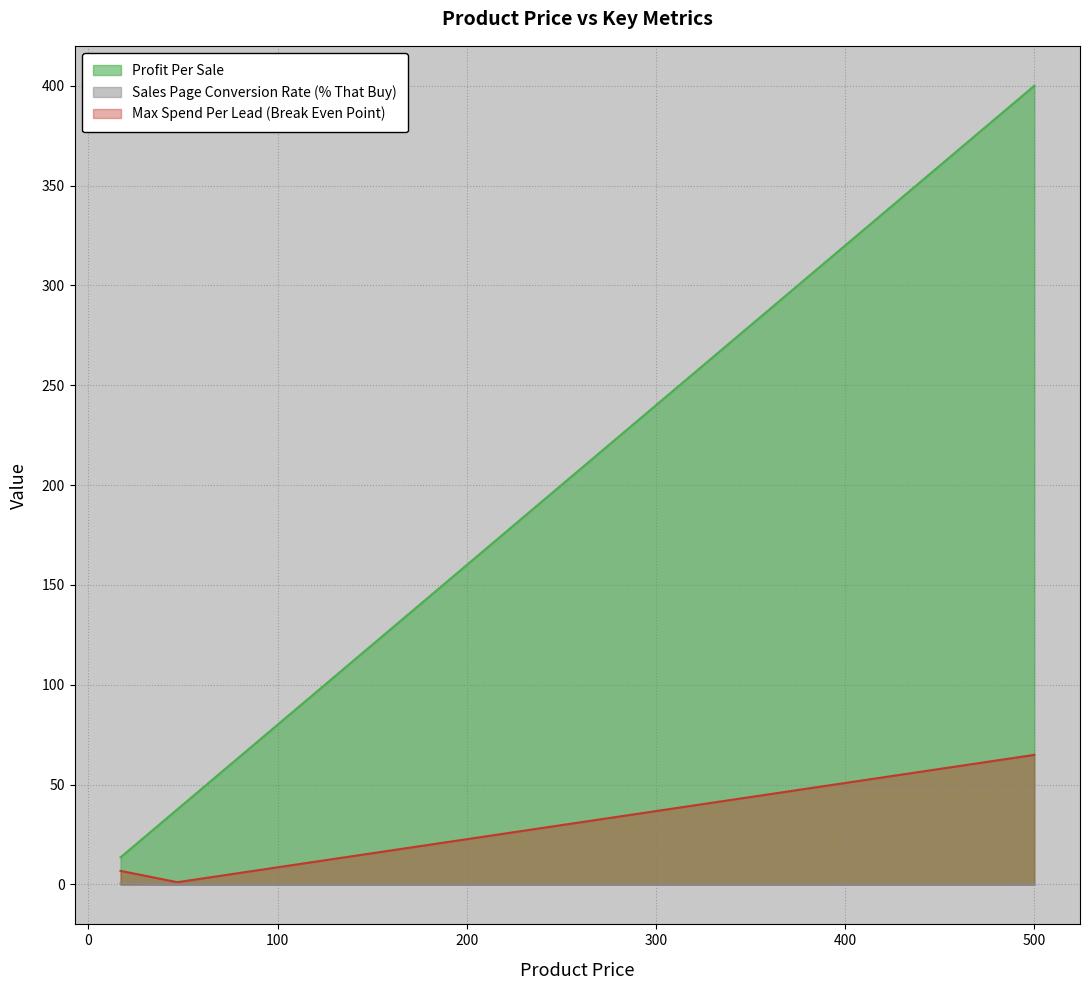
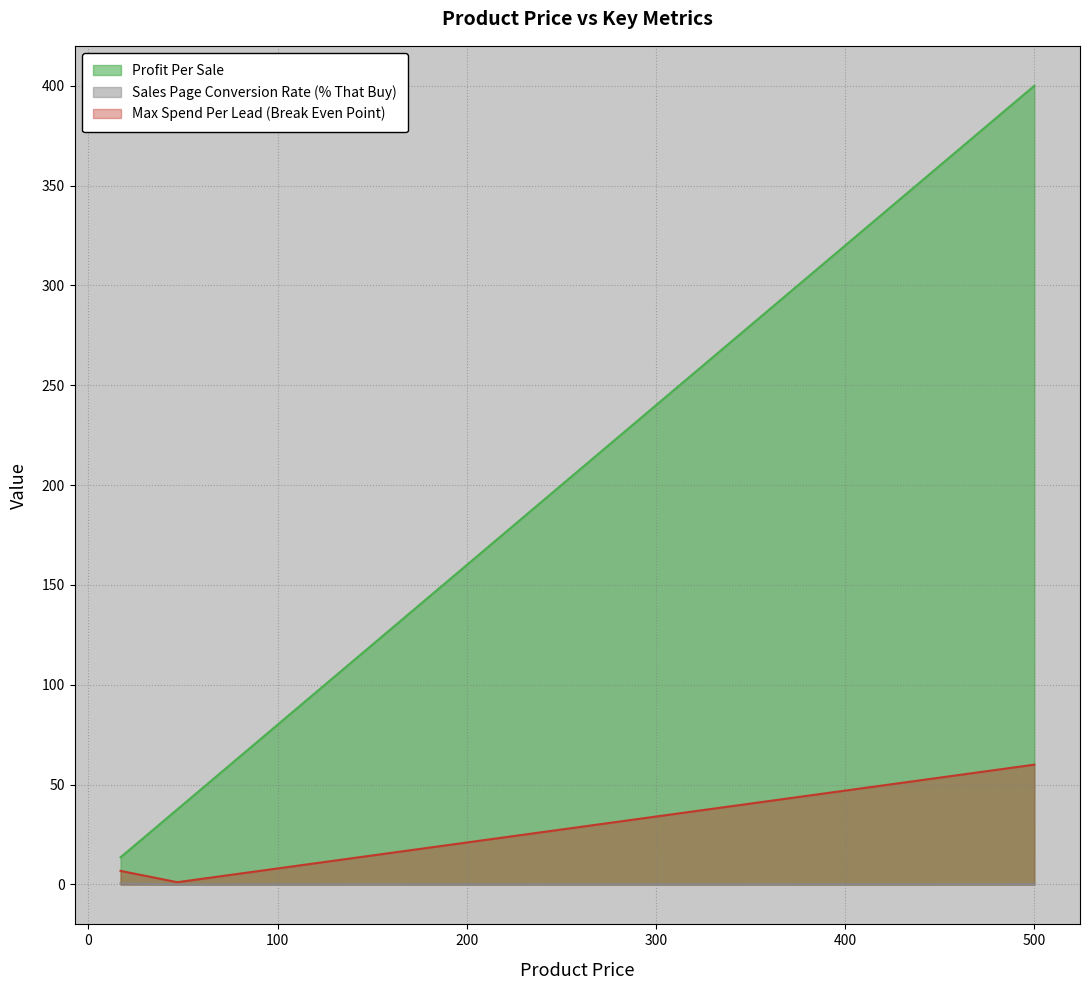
Max Spend Per Lead (Break Even Point), 500: 65 -> 60
